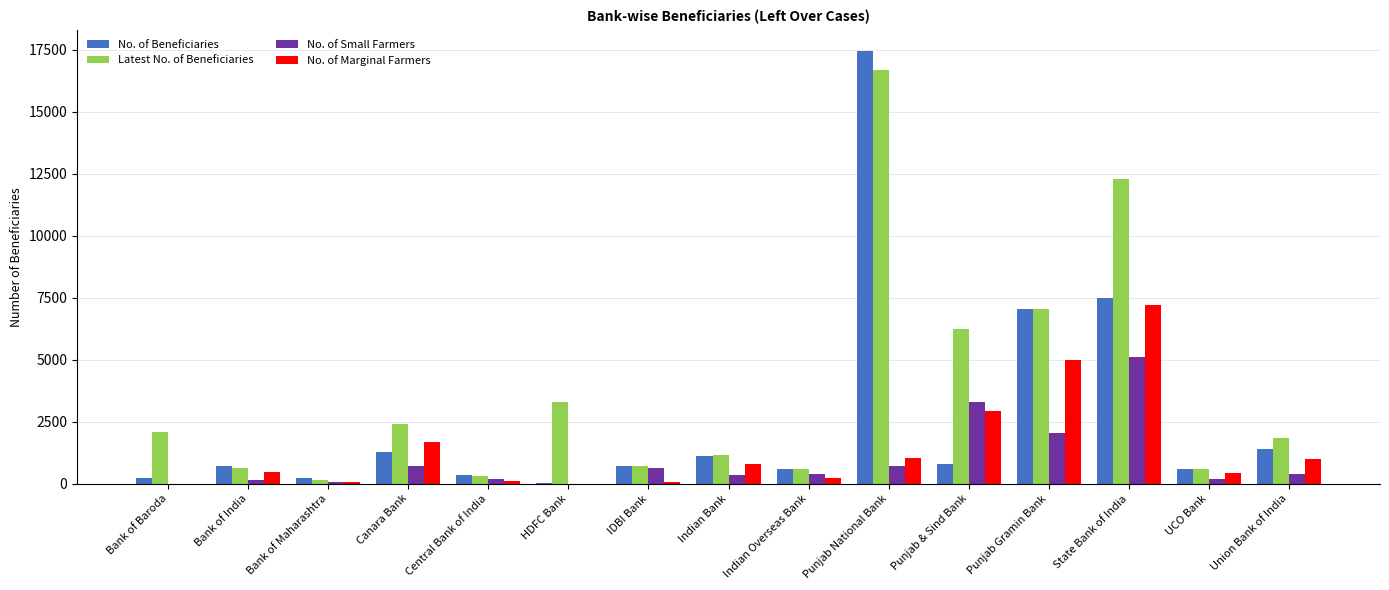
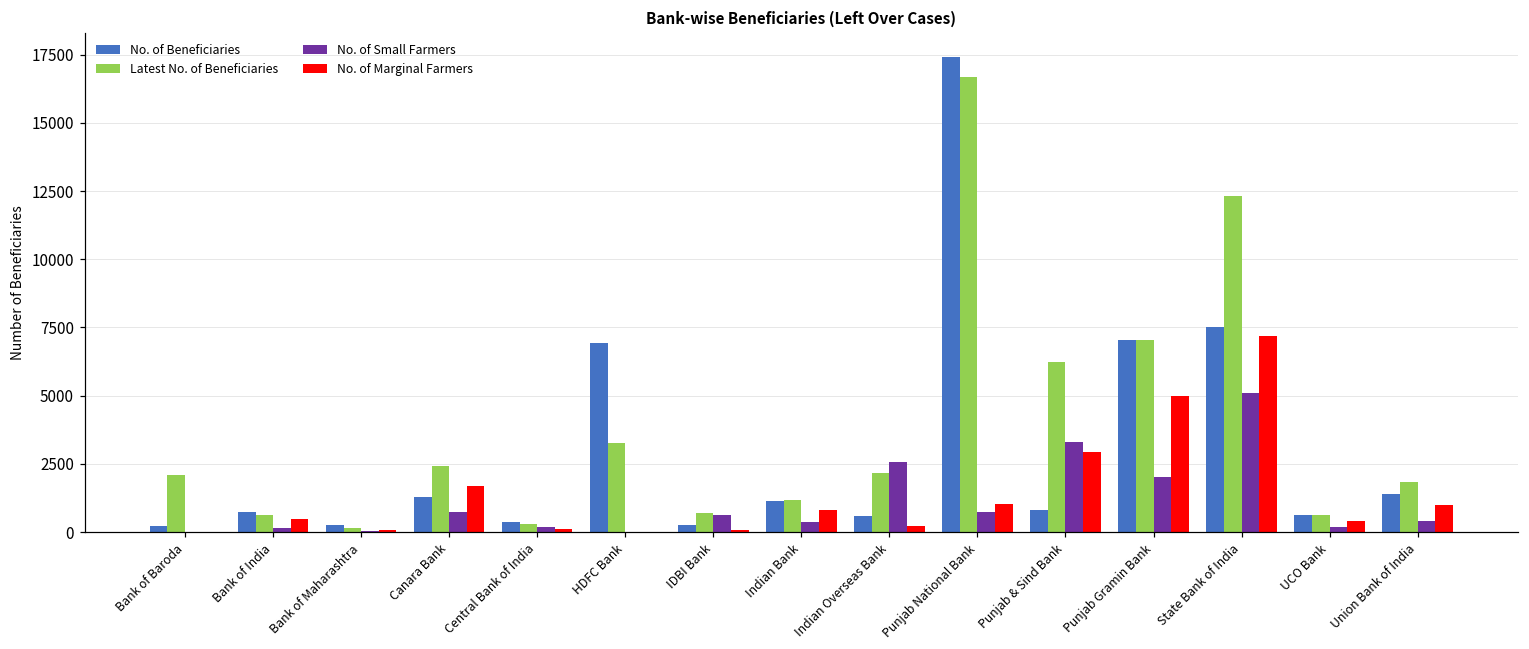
No. of Beneficiaries, HDFC Bank: 0 -> 6900
No. of Beneficiaries, IDBI Bank: 700 -> 200
Latest No. of Beneficiaries, Indian Overseas Bank: 600 -> 2200
No. of Small Farmers, Indian Overseas Bank: 400 -> 2600
